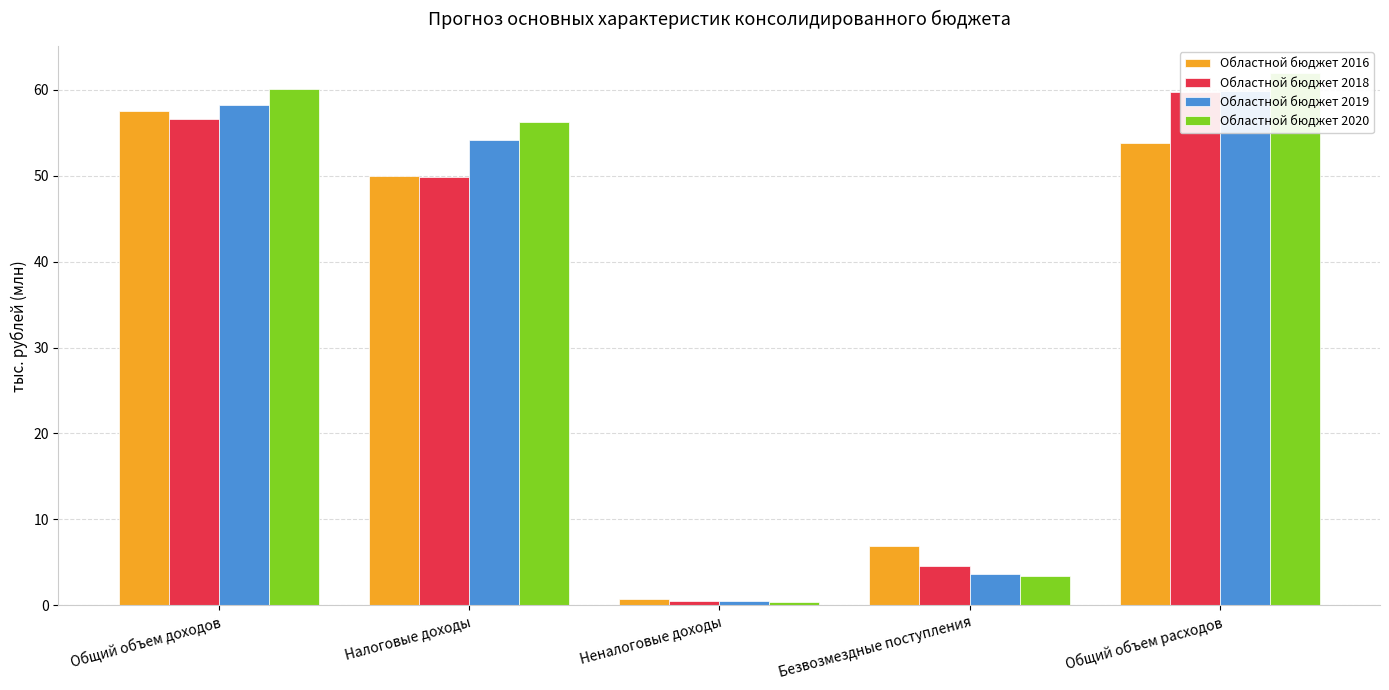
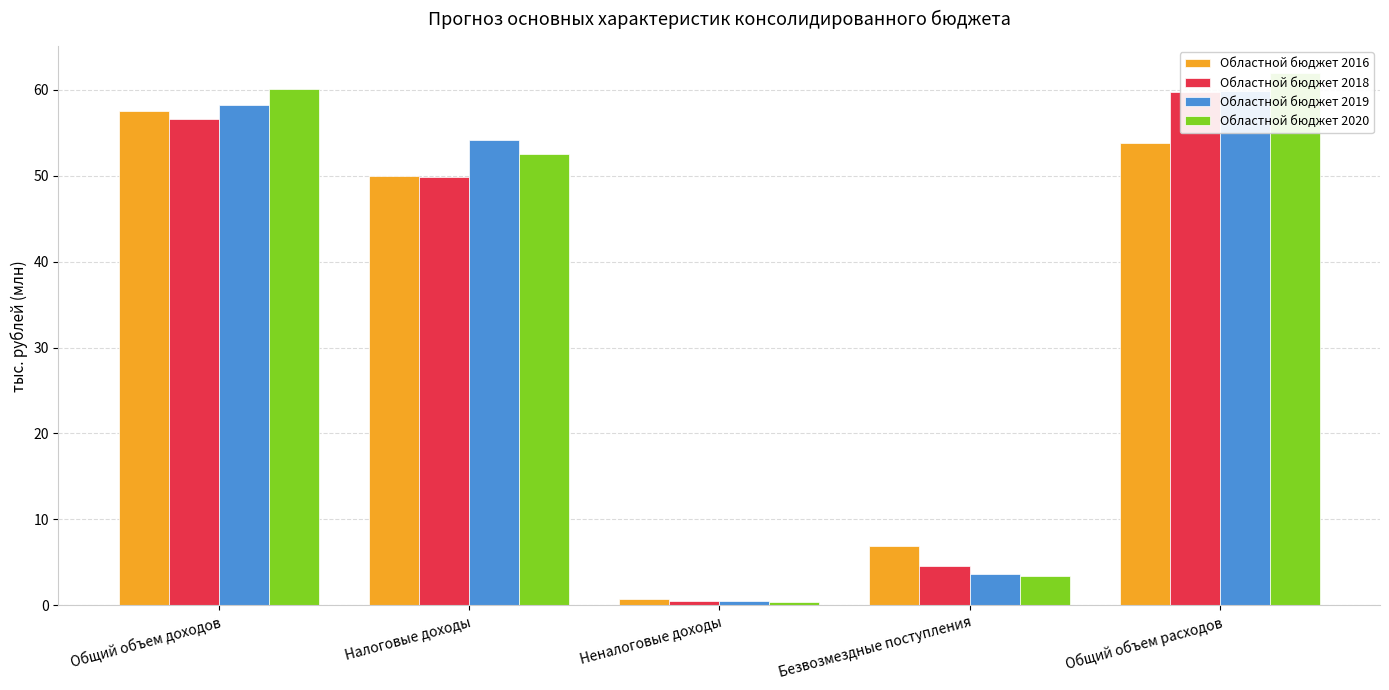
Областной бюджет 2020, Налоговые доходы: 56 -> 52
